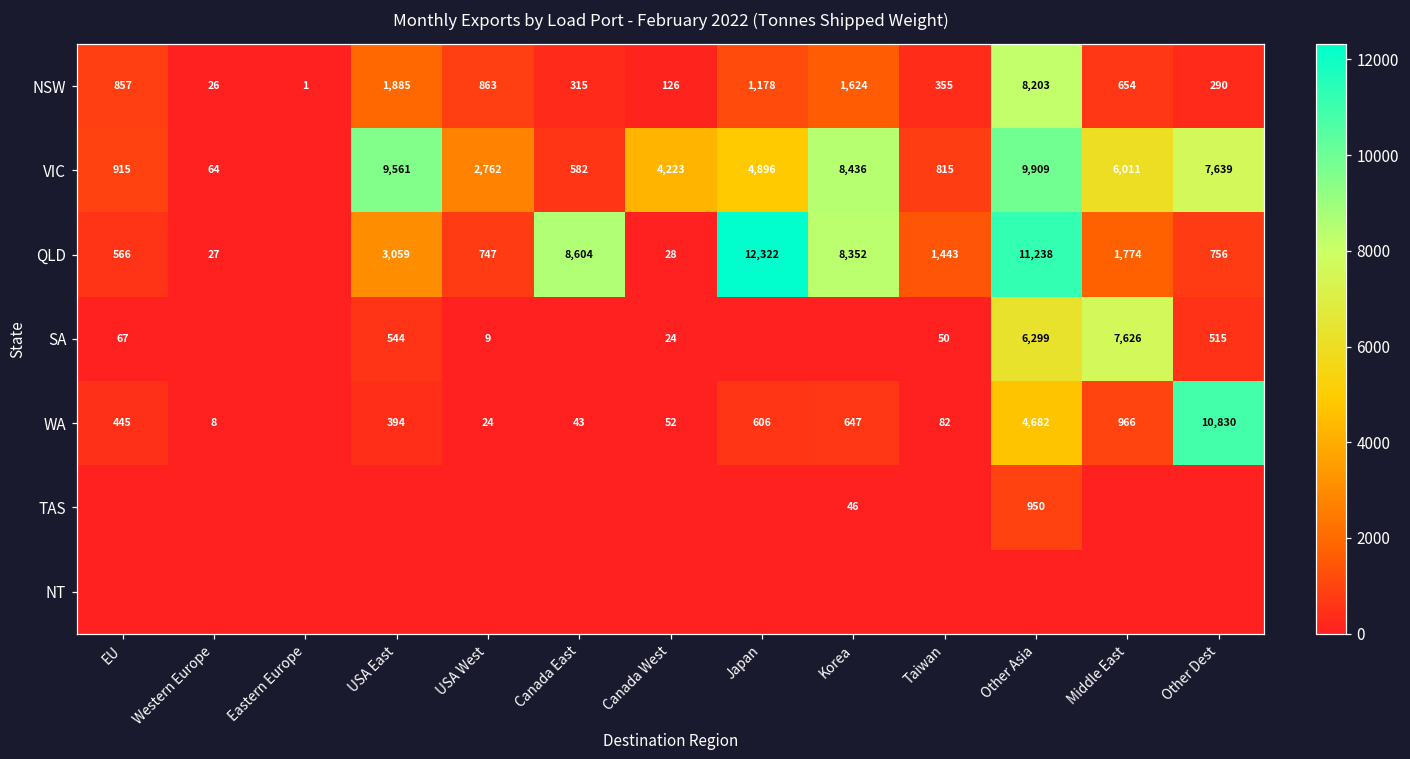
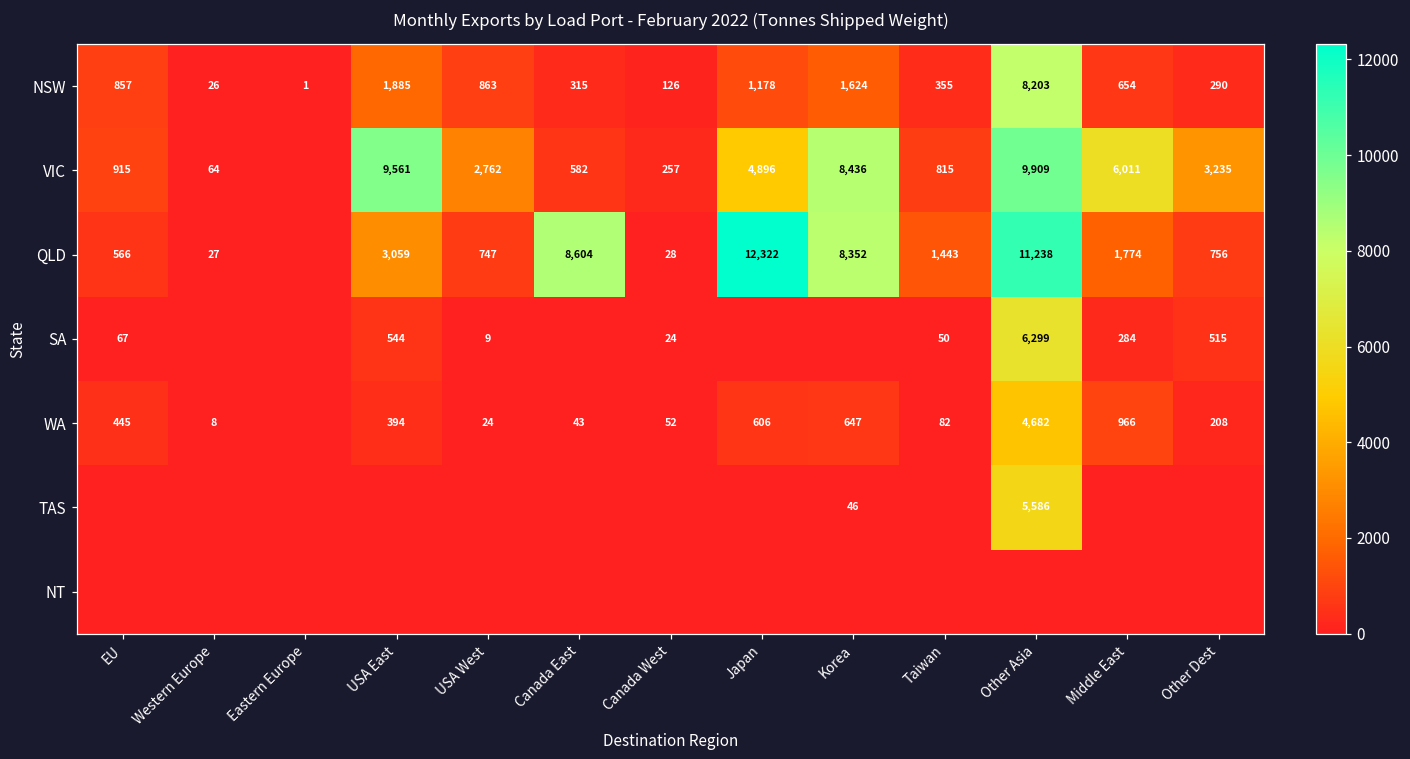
VIC, Canada West: 4,223 -> 257
VIC, Other Dest: 7,639 -> 3,235
SA, Middle East: 7,626 -> 284
WA, Other Dest: 10,830 -> 208
TAS, Other Asia: 950 -> 5,586
